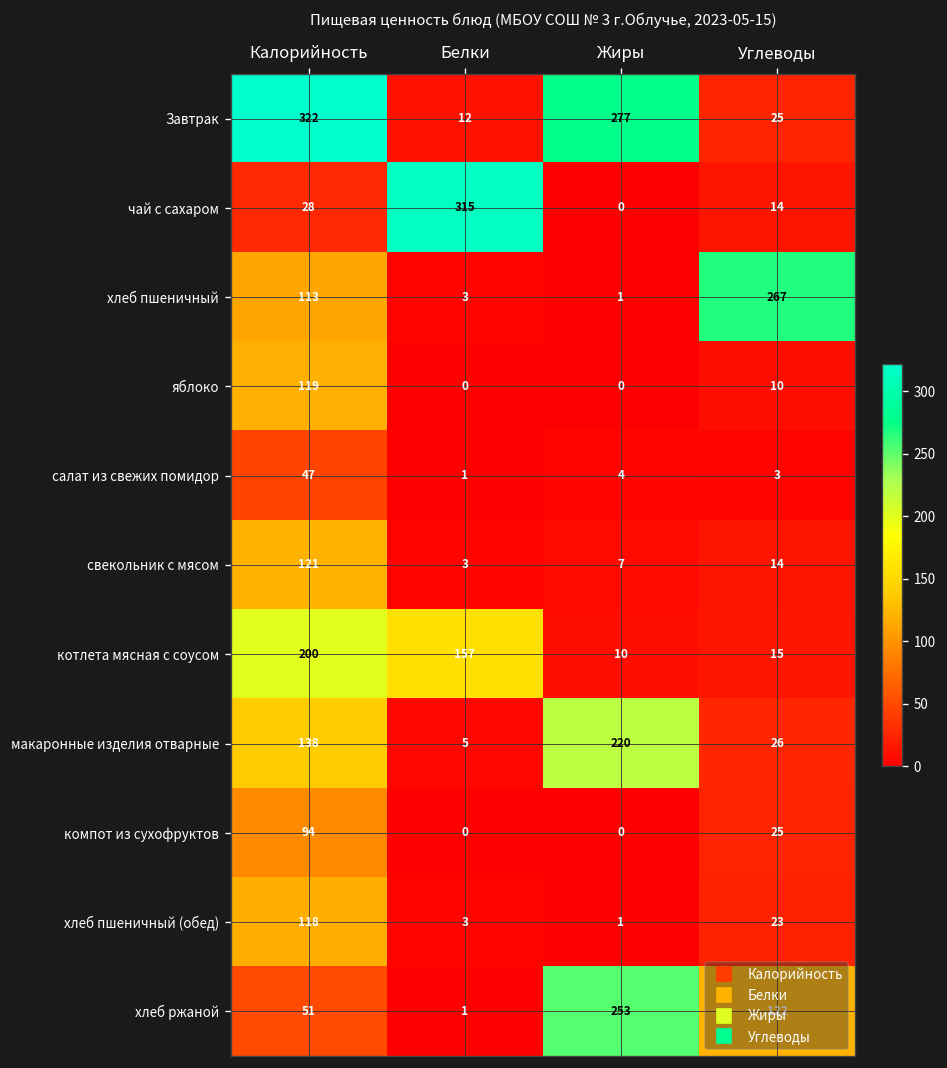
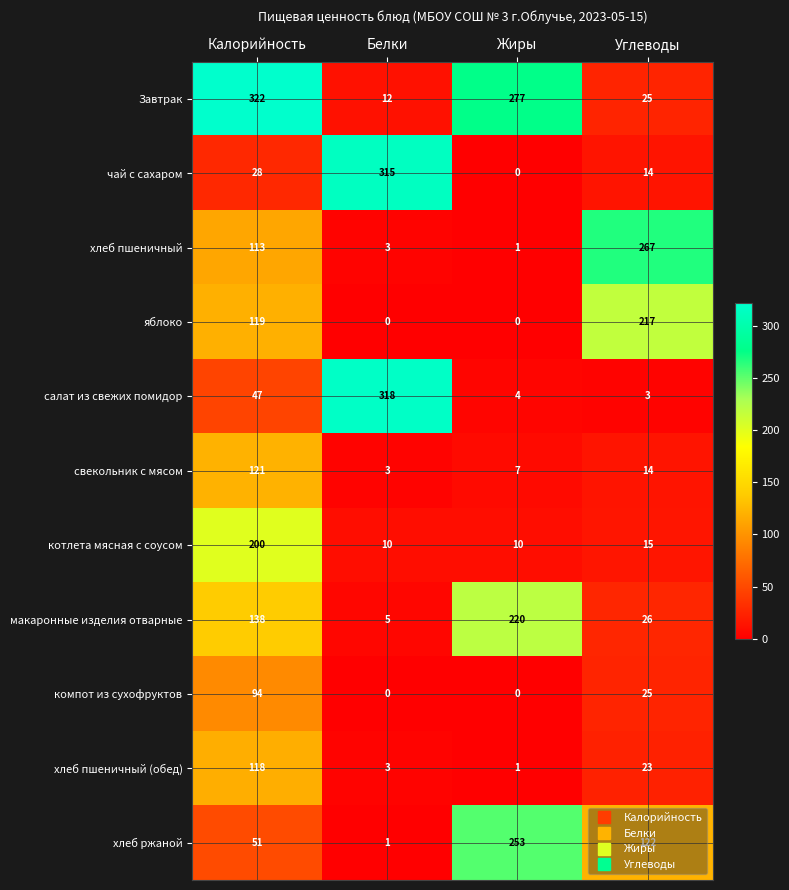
яблоко, Углеводы: 10 -> 217
салат из свежих помидор, Белки: 1 -> 318
котлета мясная с соусом, Белки: 157 -> 10
